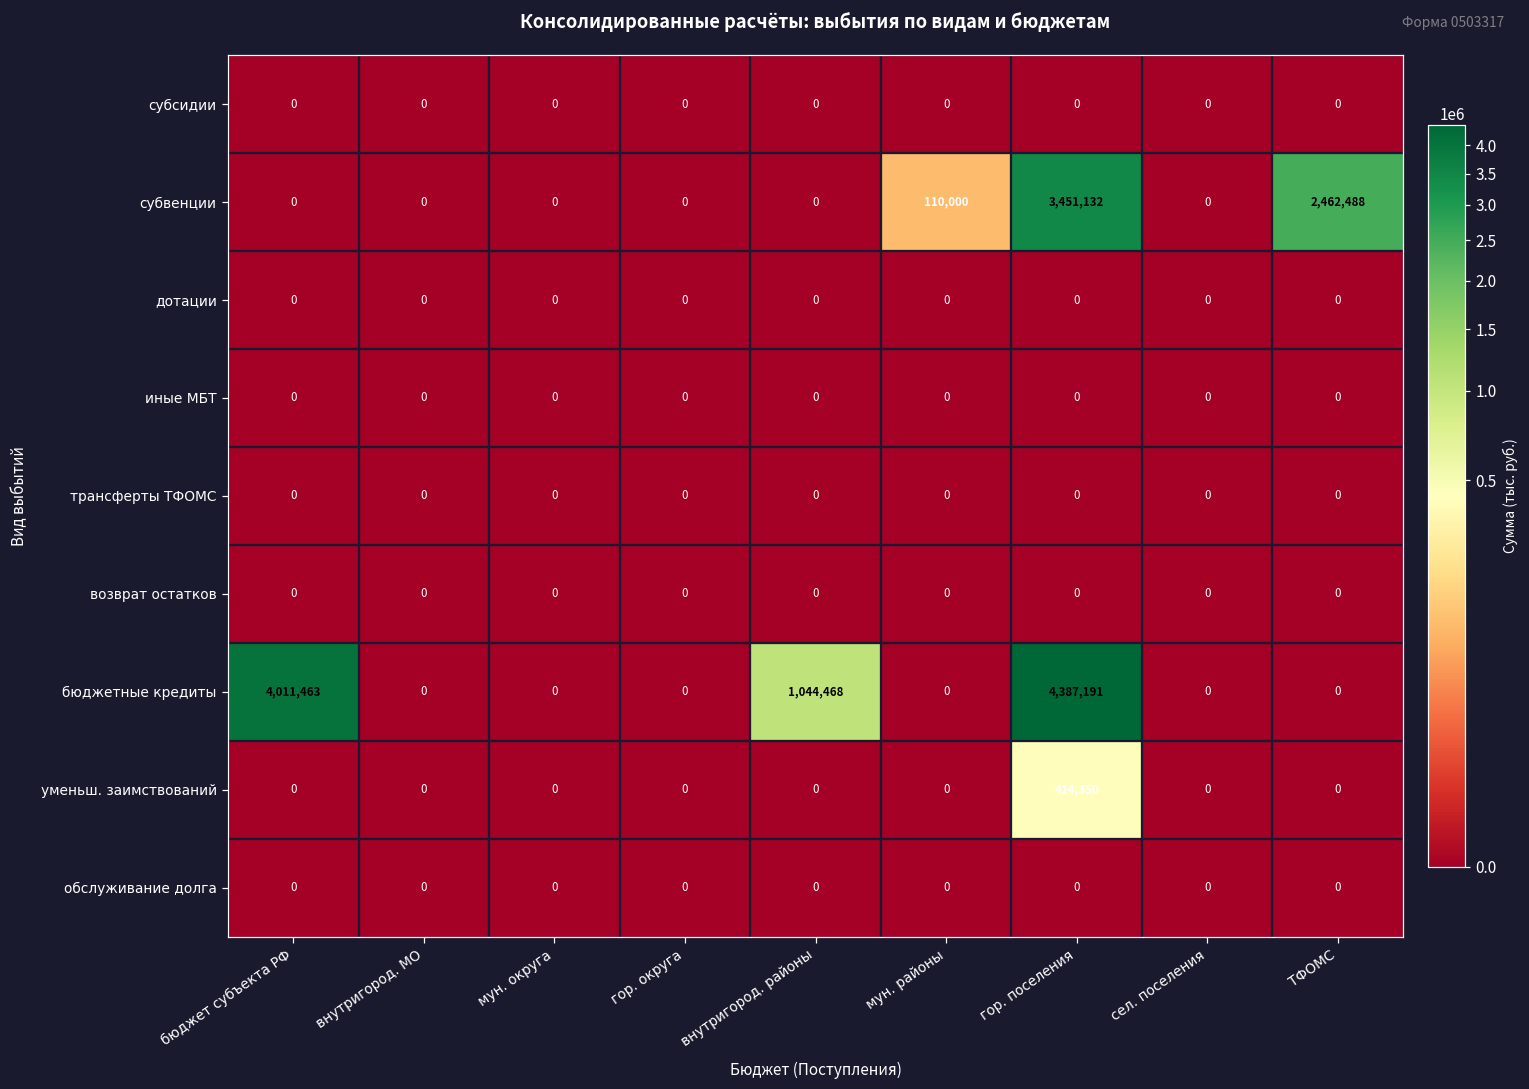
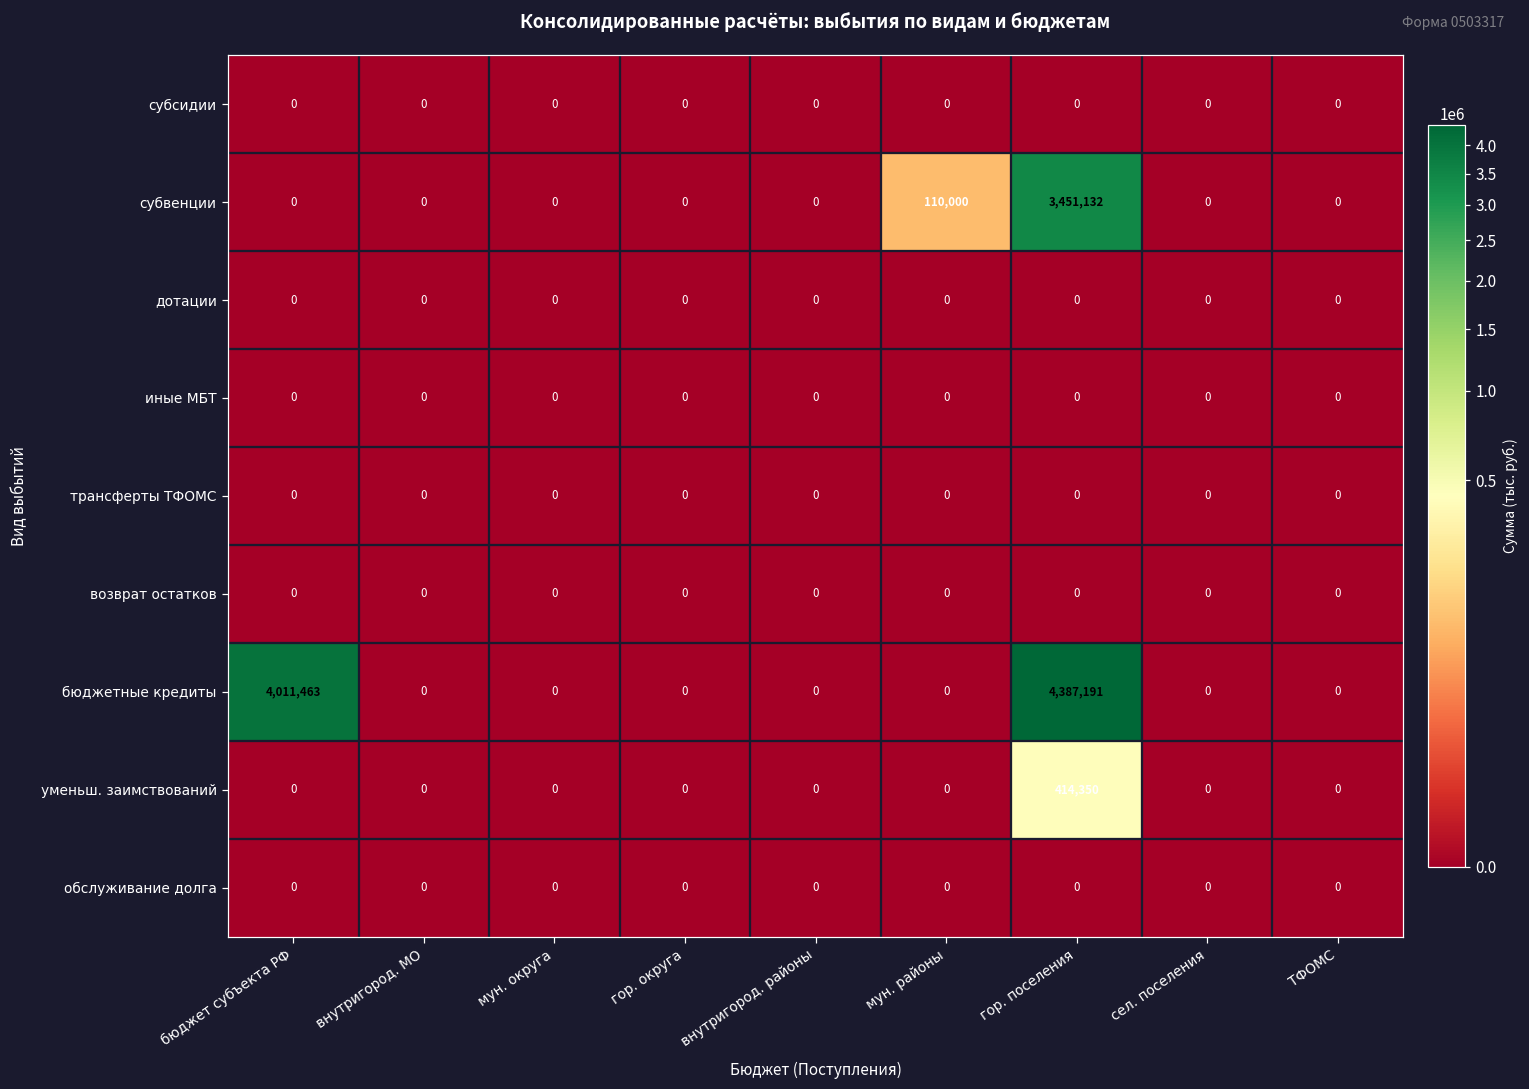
субвенции, ТФОМС: 2,462,488 -> 0
бюджетные кредиты, внутригород. районы: 1,044,468 -> 0
